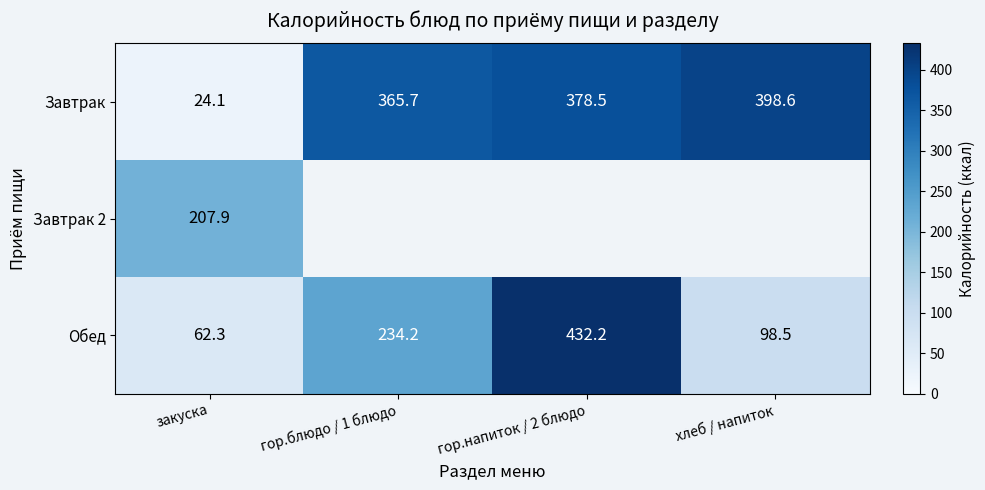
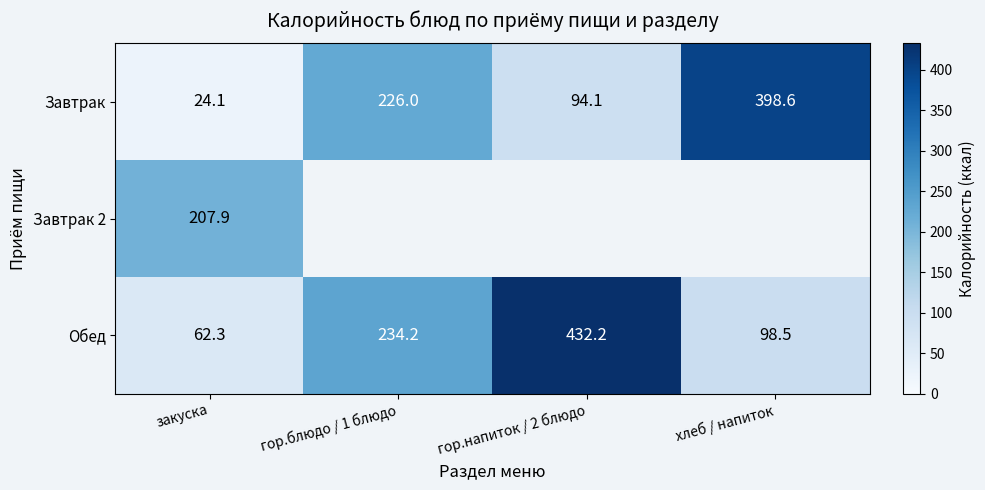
Завтрак, гор.блюдо / 1 блюдо: 365.7 -> 226.0
Завтрак, гор.напиток / 2 блюдо: 378.5 -> 94.1
